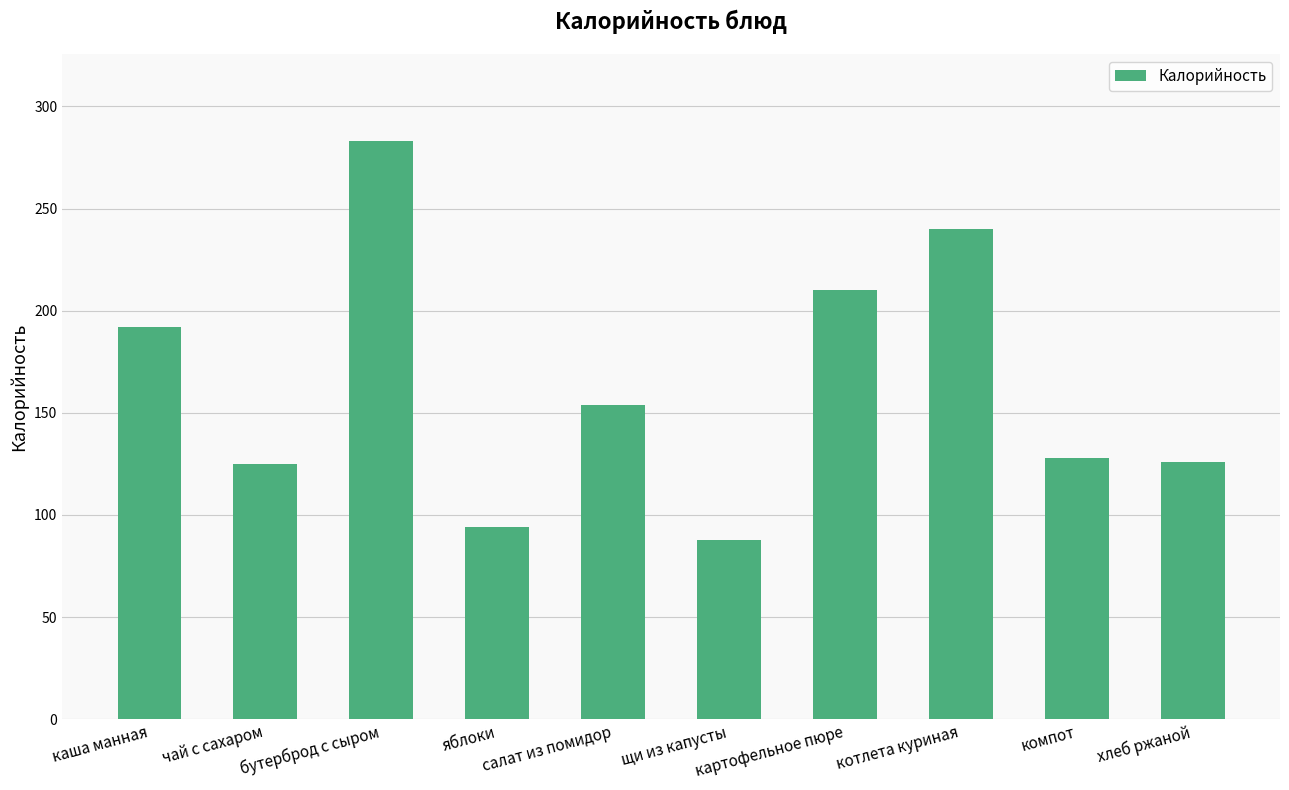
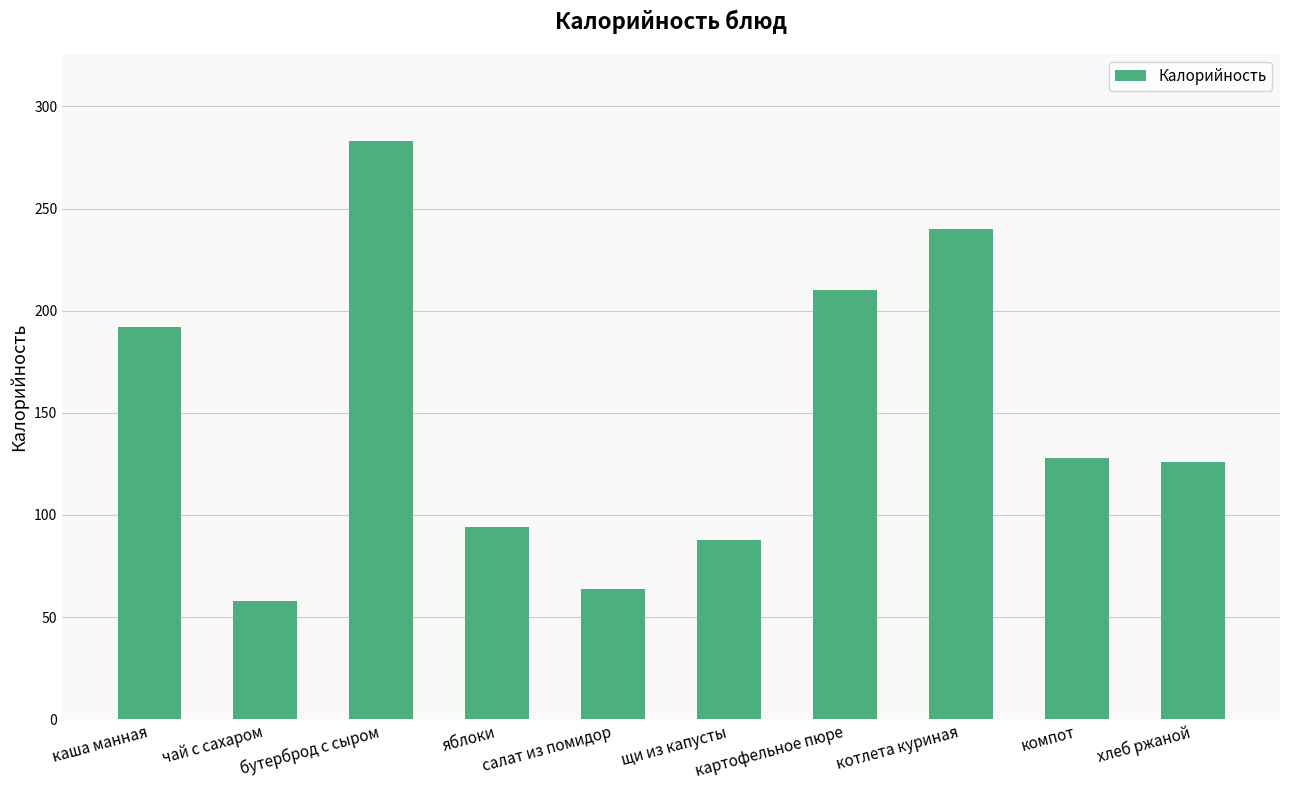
чай с сахаром: 125 -> 58
салат из помидор: 154 -> 64
